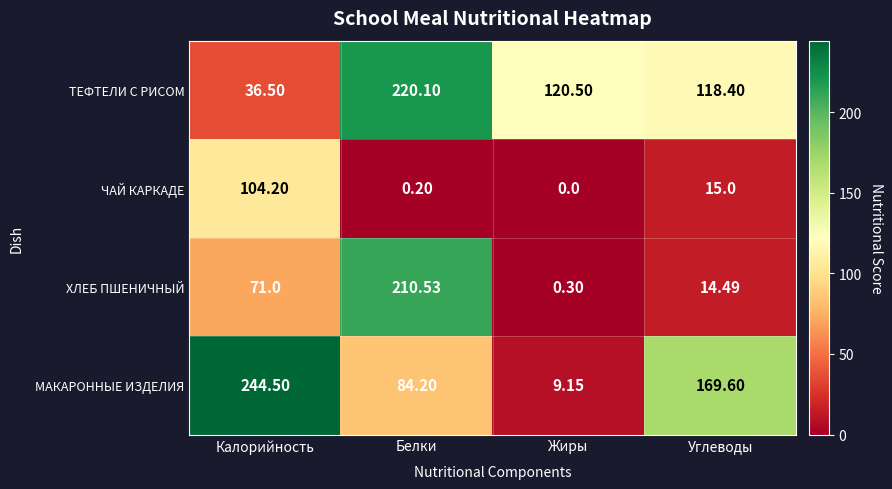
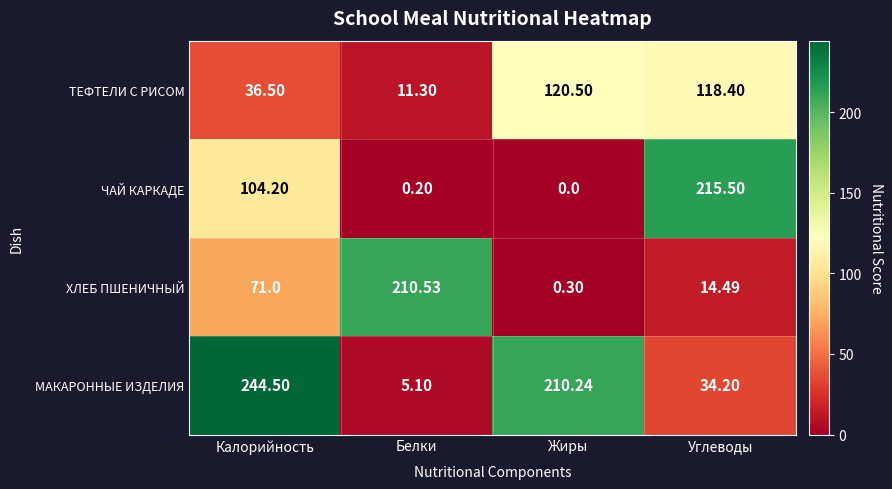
ТЕФТЕЛИ С РИСОМ, Белки: 220.10 -> 11.30
ЧАЙ КАРКАДЕ, Углеводы: 15.0 -> 215.50
МАКАРОННЫЕ ИЗДЕЛИЯ, Белки: 84.20 -> 5.10
МАКАРОННЫЕ ИЗДЕЛИЯ, Жиры: 9.15 -> 210.24
МАКАРОННЫЕ ИЗДЕЛИЯ, Углеводы: 169.60 -> 34.20
